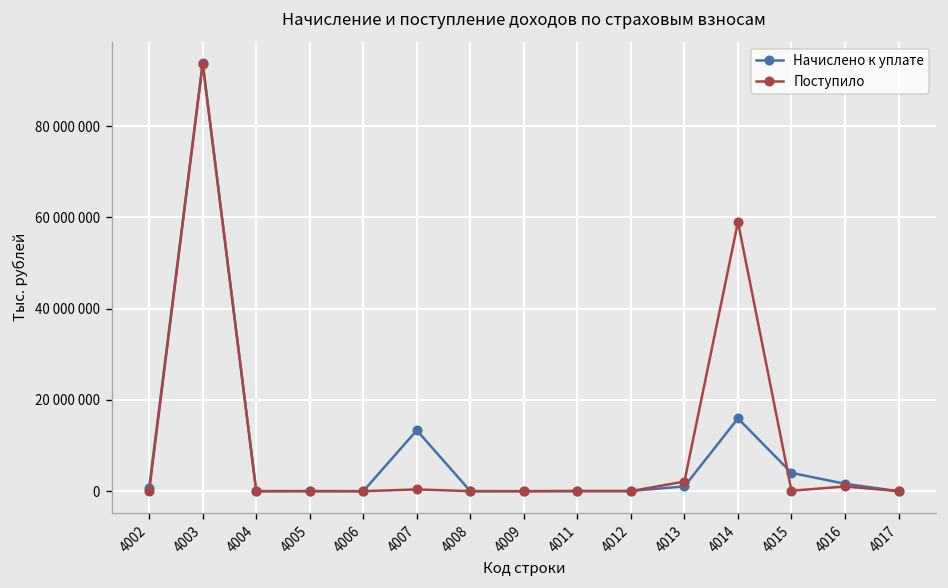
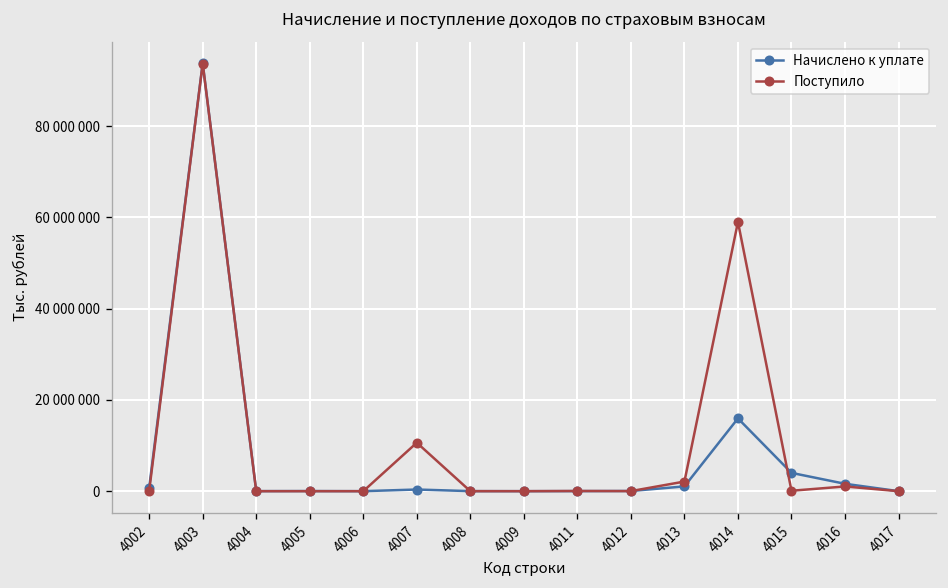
Начислено к уплате, 4007: 13000000 -> 0
Поступило, 4007: 0 -> 11000000
